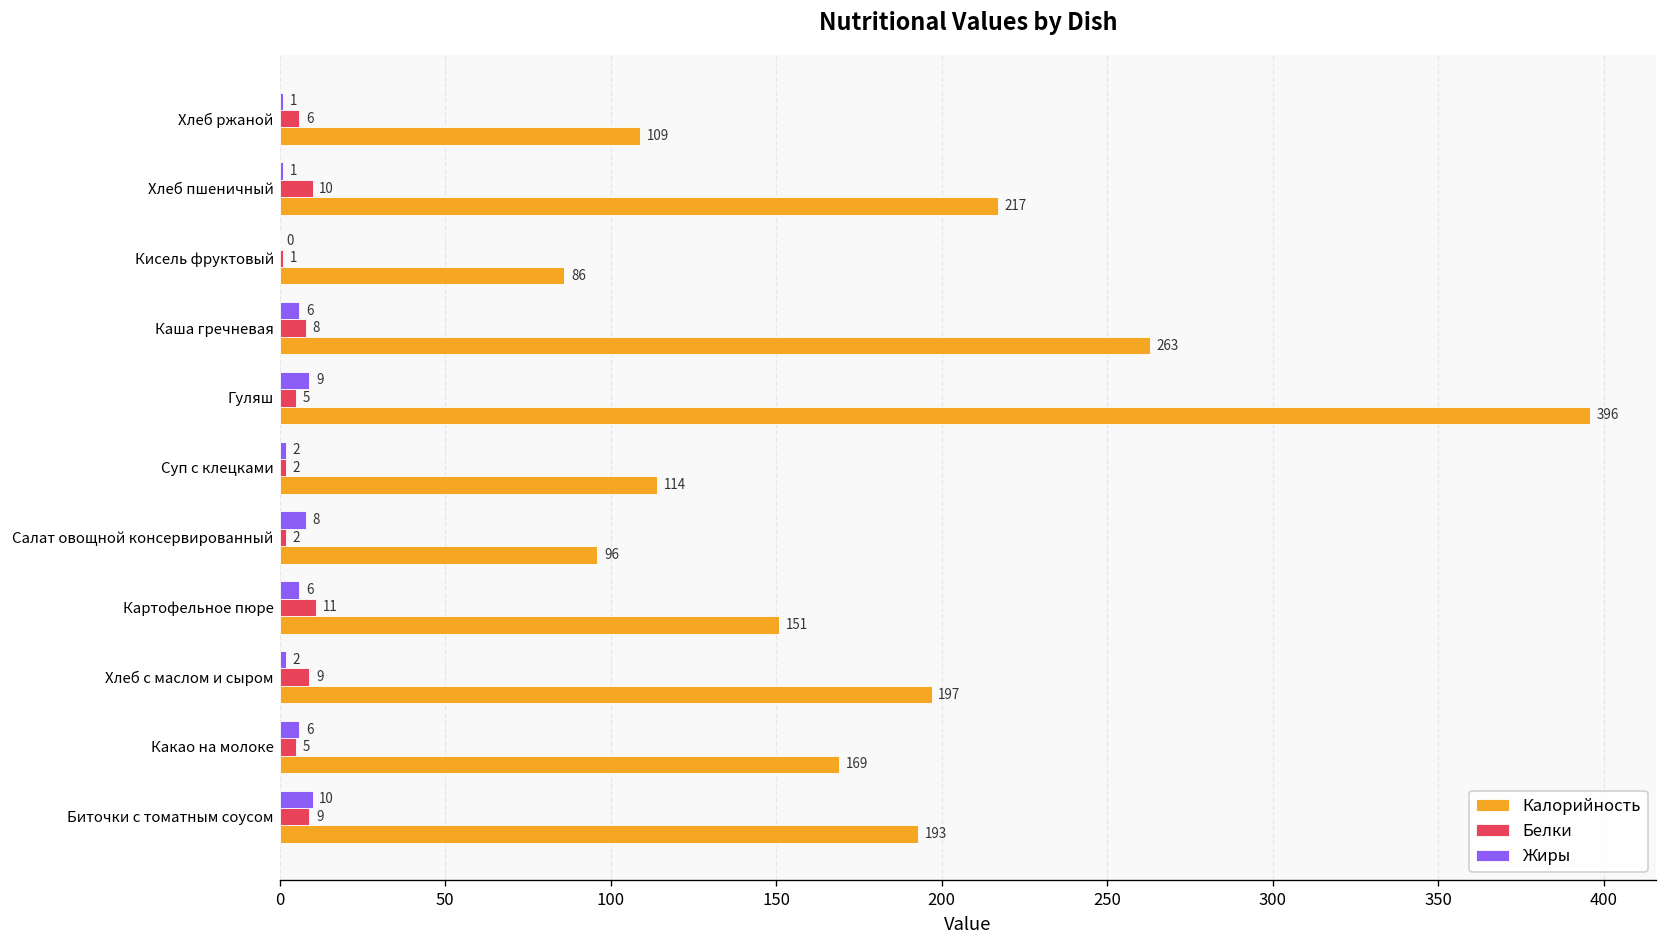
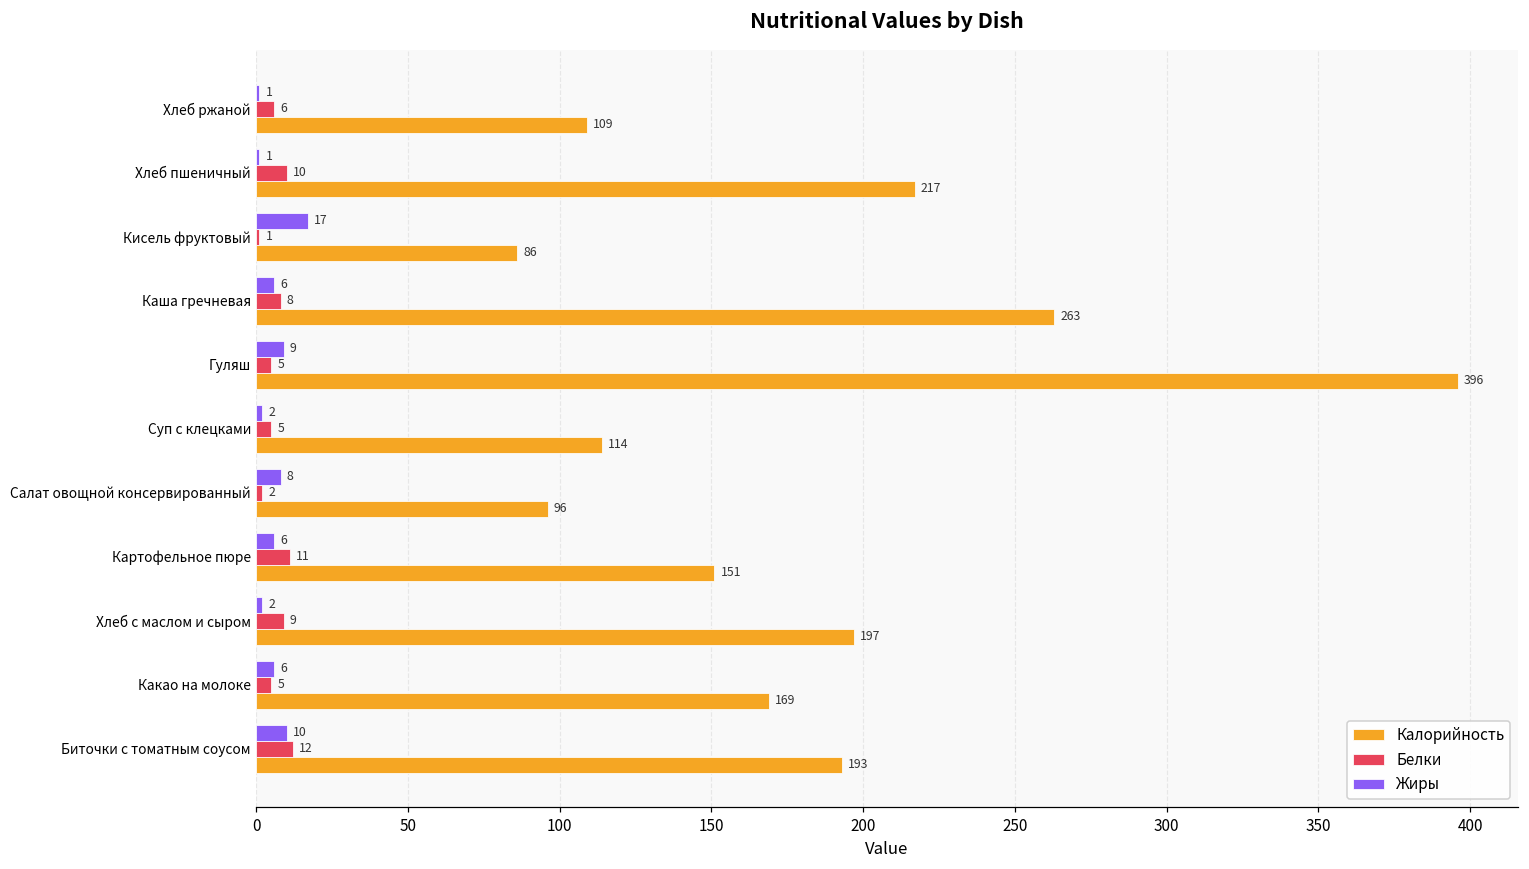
Жиры, Кисель фруктовый: 0 -> 17
Белки, Суп с клецками: 2 -> 5
Белки, Биточки с томатным соусом: 9 -> 12
